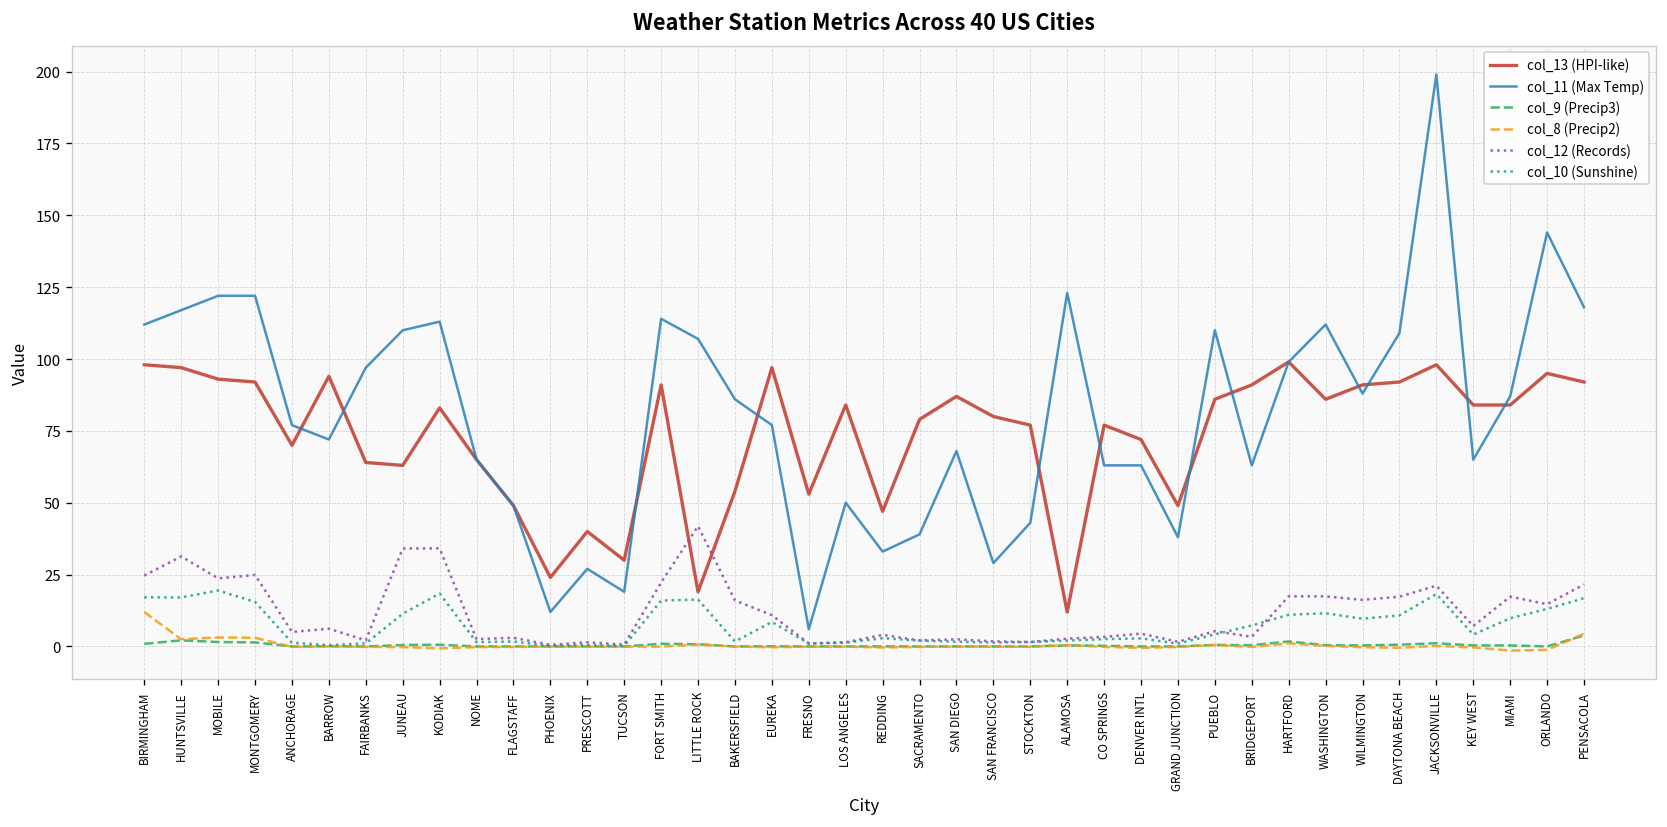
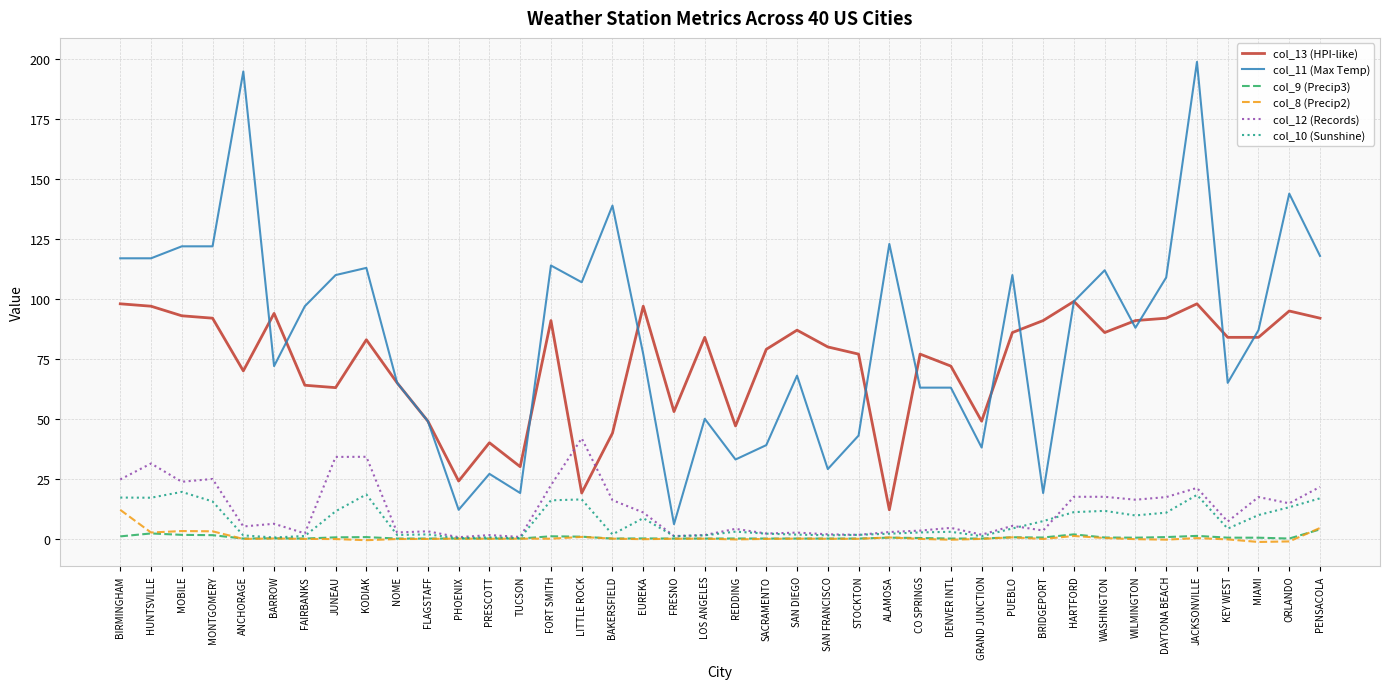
col_11 (Max Temp), BIRMINGHAM: 112 -> 117
col_11 (Max Temp), ANCHORAGE: 77 -> 195
col_13 (HPI-like), BAKERSFIELD: 54 -> 44
col_11 (Max Temp), BAKERSFIELD: 86 -> 139
col_11 (Max Temp), BRIDGEPORT: 63 -> 19
